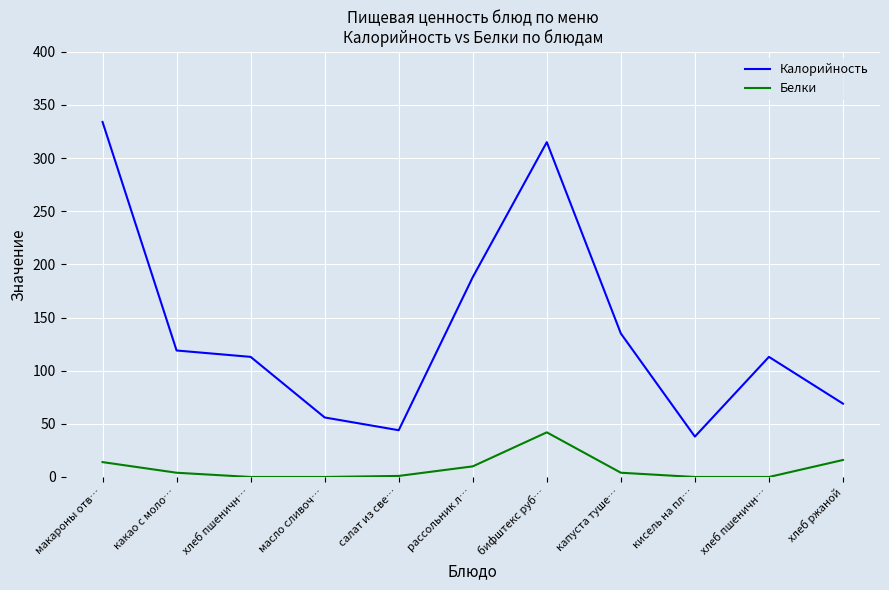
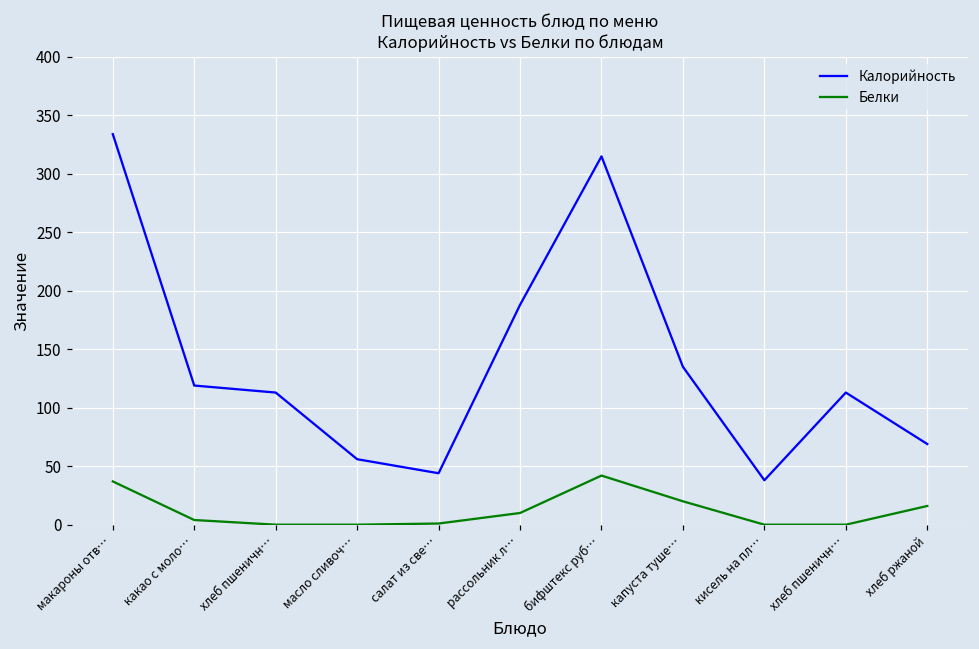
Белки, макароны отв…: 14 -> 37
Белки, капуста туше…: 4 -> 20
